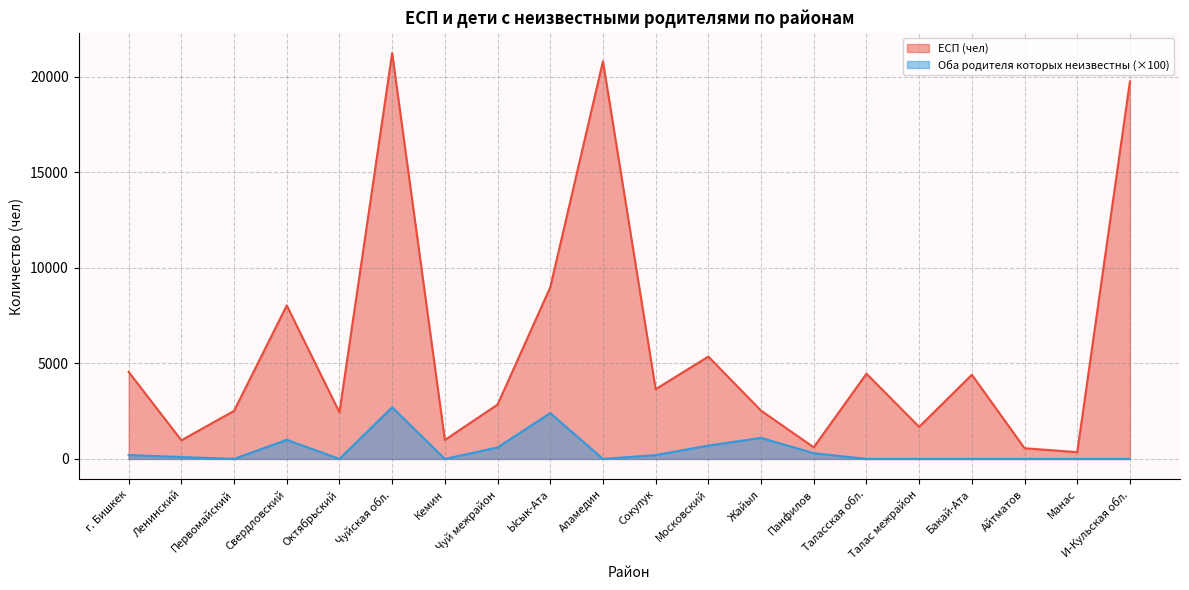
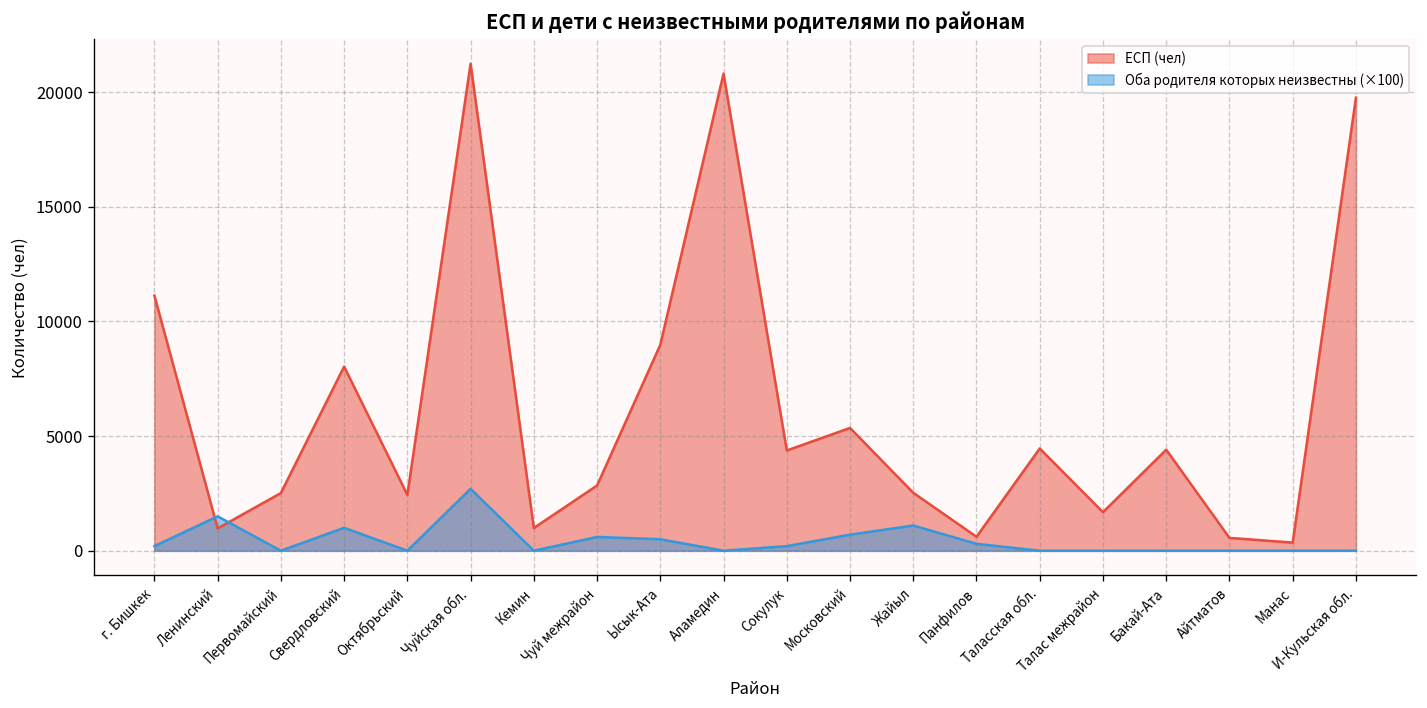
ЕСП (чел), г. Бишкек: 4600 -> 11100
Оба родителя которых неизвестны (×100), Ленинский: 100 -> 1500
Оба родителя которых неизвестны (×100), Ысык-Ата: 2400 -> 500
ЕСП (чел), Сокулук: 3700 -> 4400
